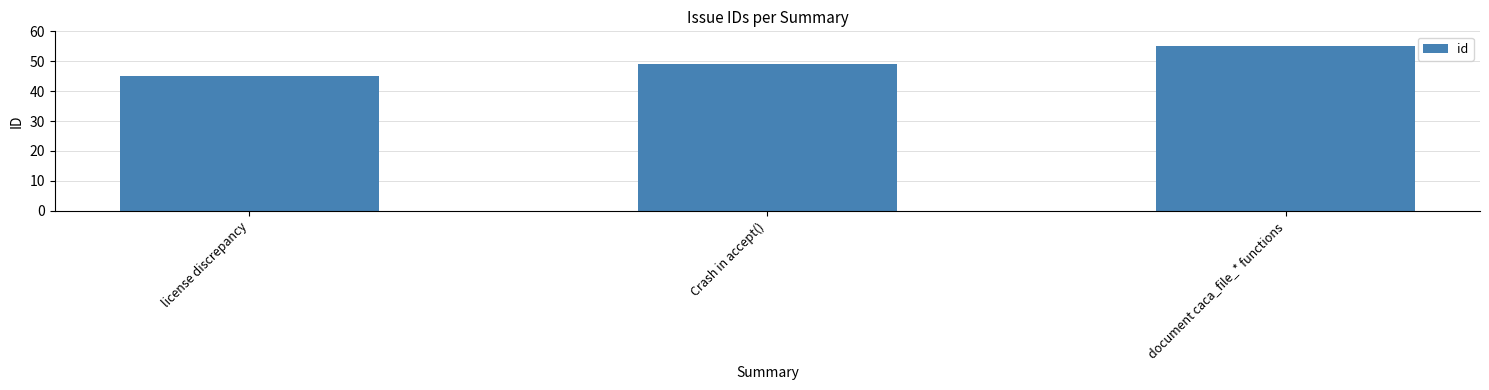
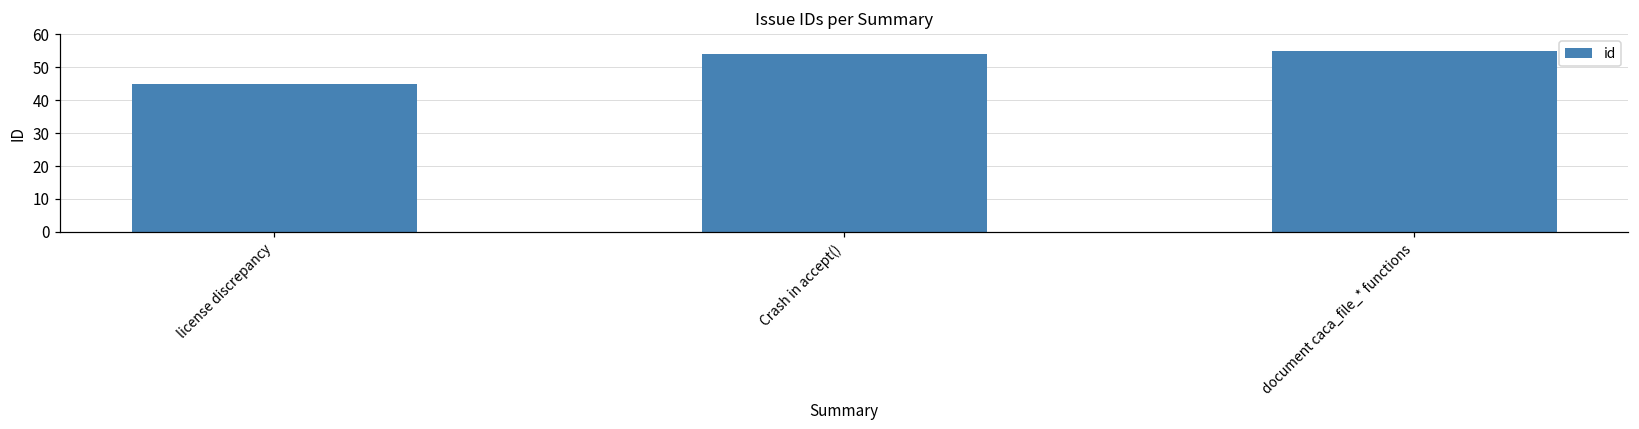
Crash in accept(): 49 -> 54
